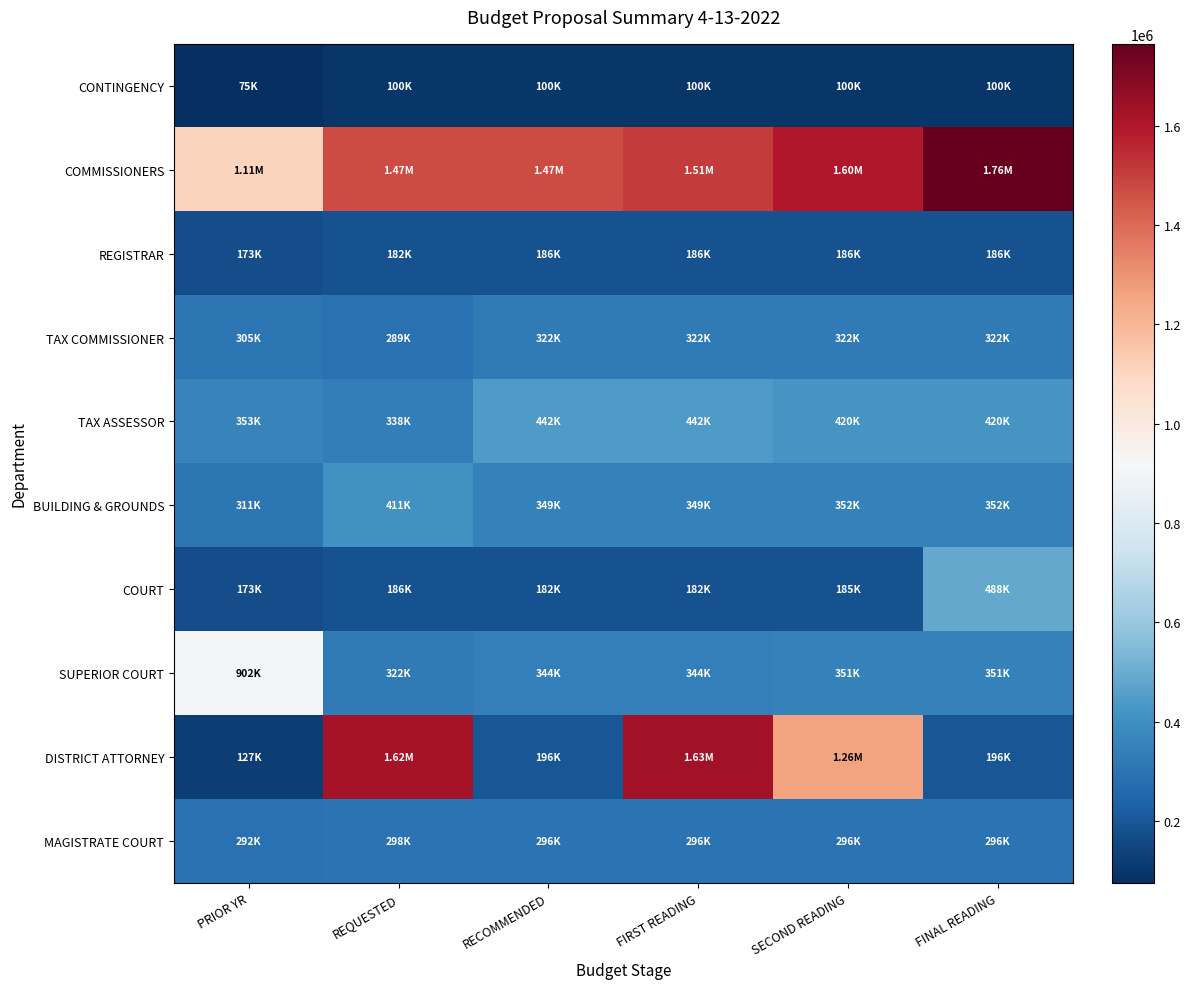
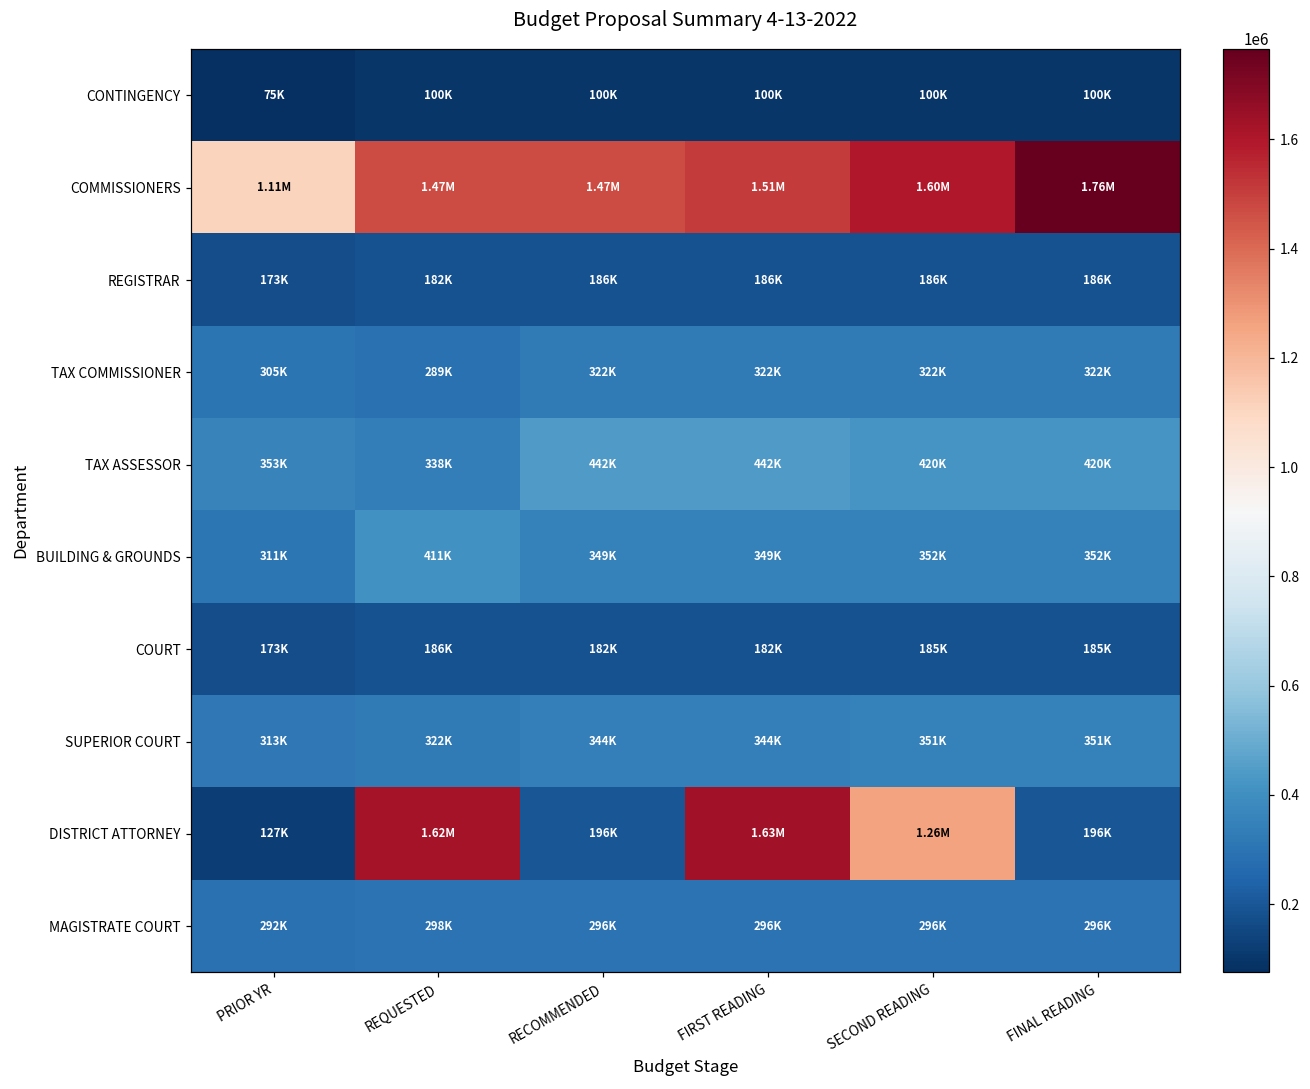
COURT, FINAL READING: 488K -> 185K
SUPERIOR COURT, PRIOR YR: 902K -> 313K
